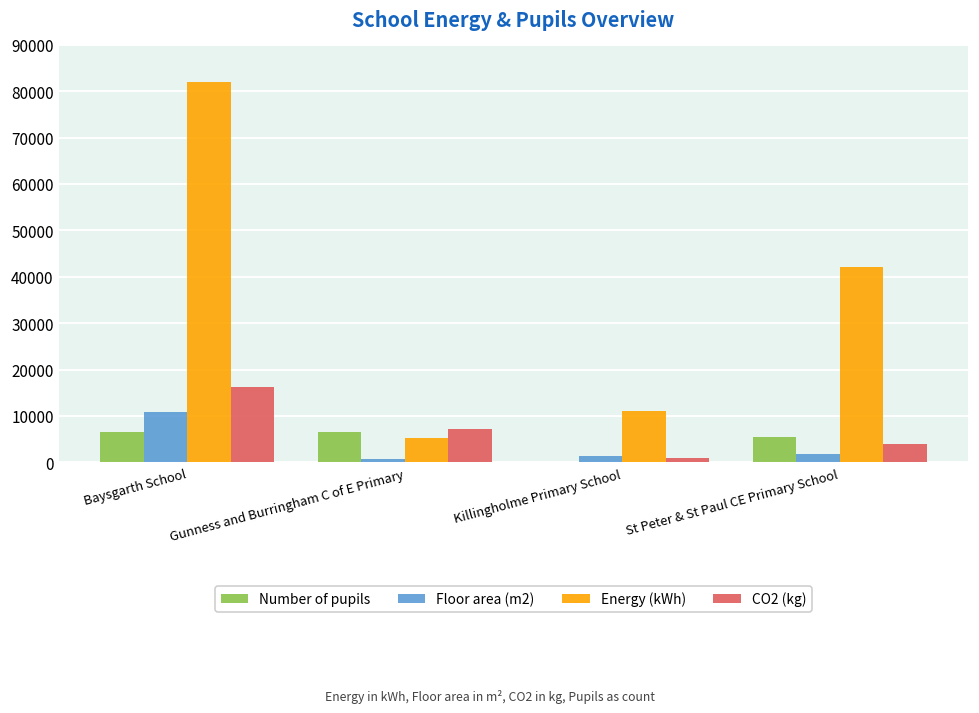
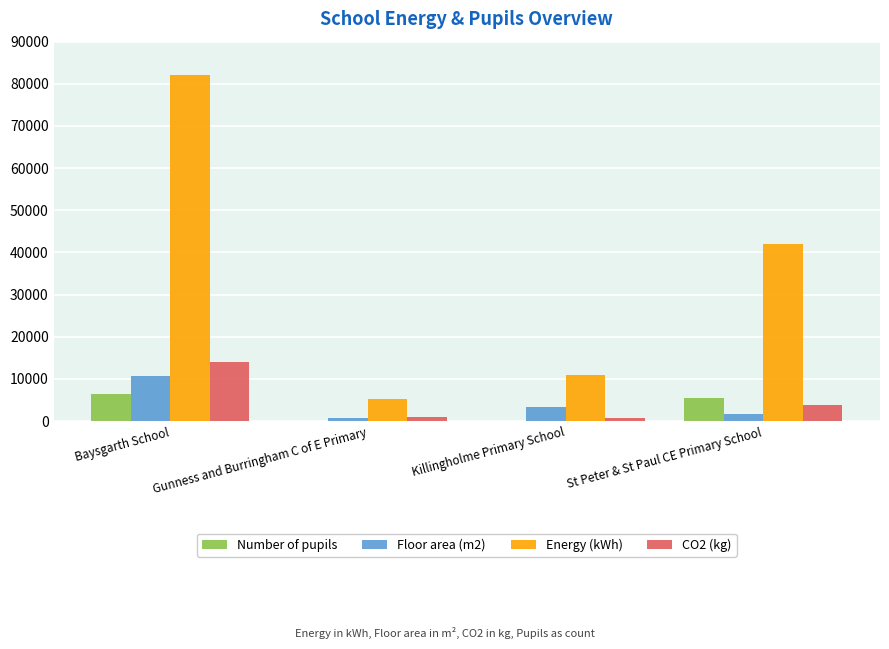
CO2 (kg), Baysgarth School: 16000 -> 14000
Number of pupils, Gunness and Burringham C of E Primary: 6000 -> 0
CO2 (kg), Gunness and Burringham C of E Primary: 7000 -> 1000
Floor area (m2), Killingholme Primary School: 1000 -> 3000
